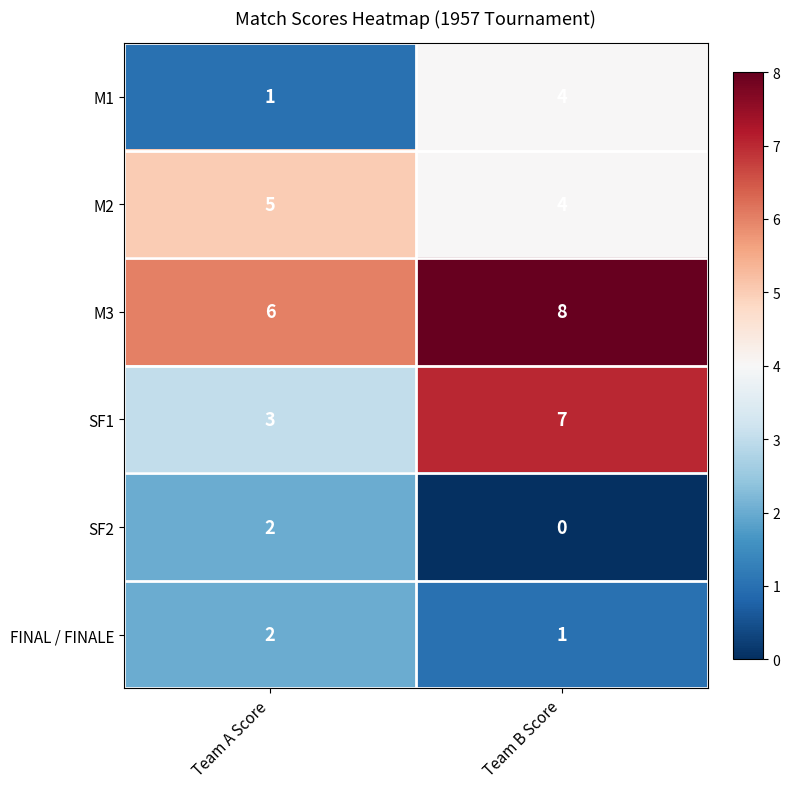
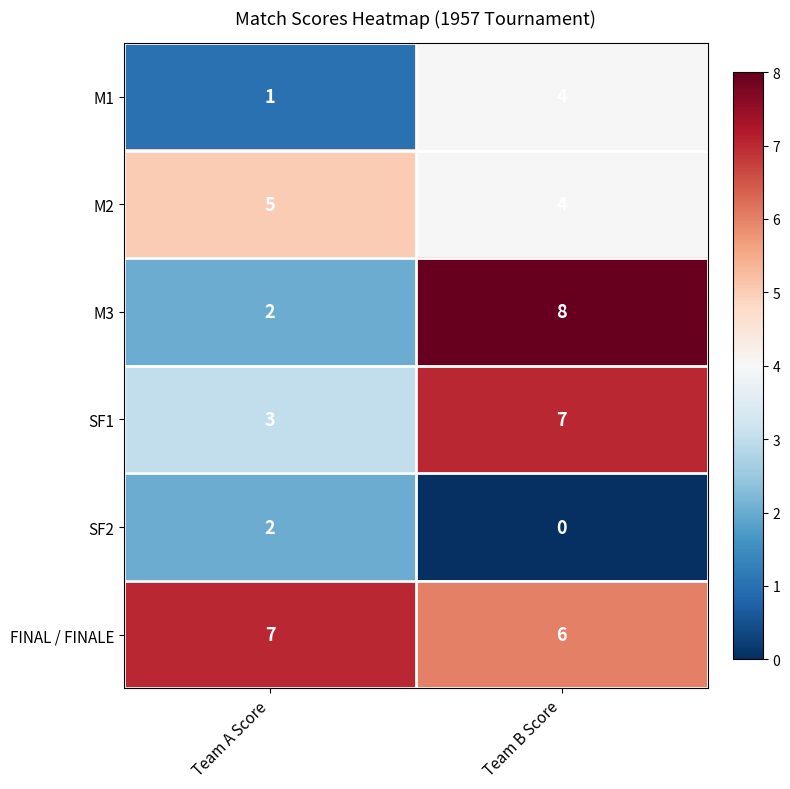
M3, Team A Score: 6 -> 2
FINAL / FINALE, Team A Score: 2 -> 7
FINAL / FINALE, Team B Score: 1 -> 6
